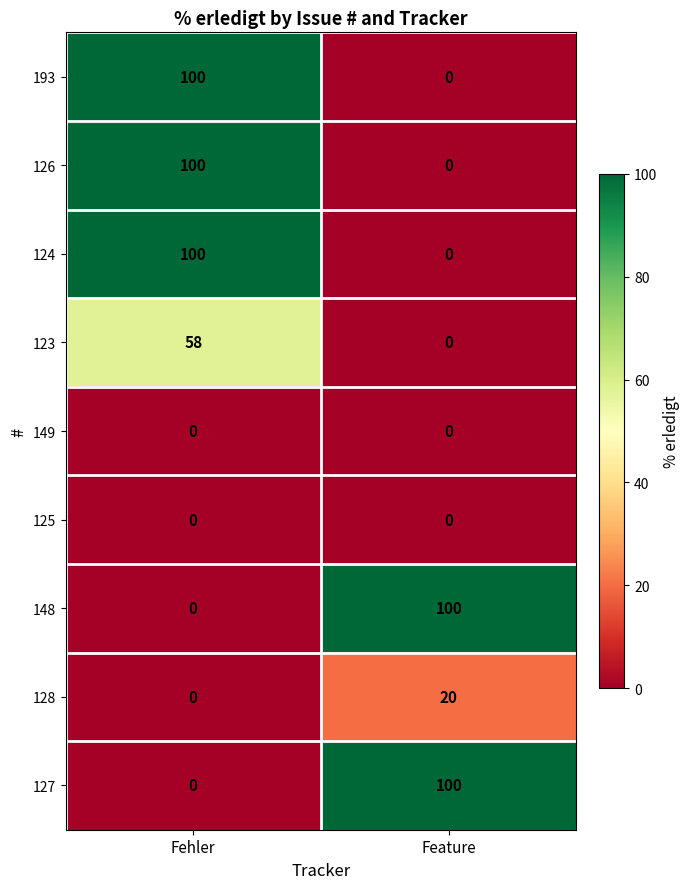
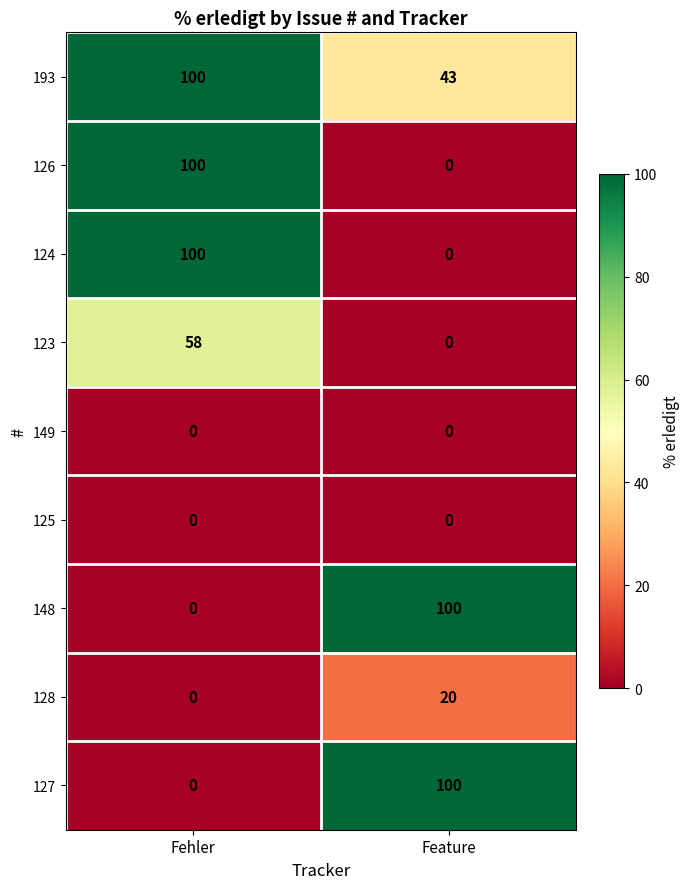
193, Feature: 0 -> 43
